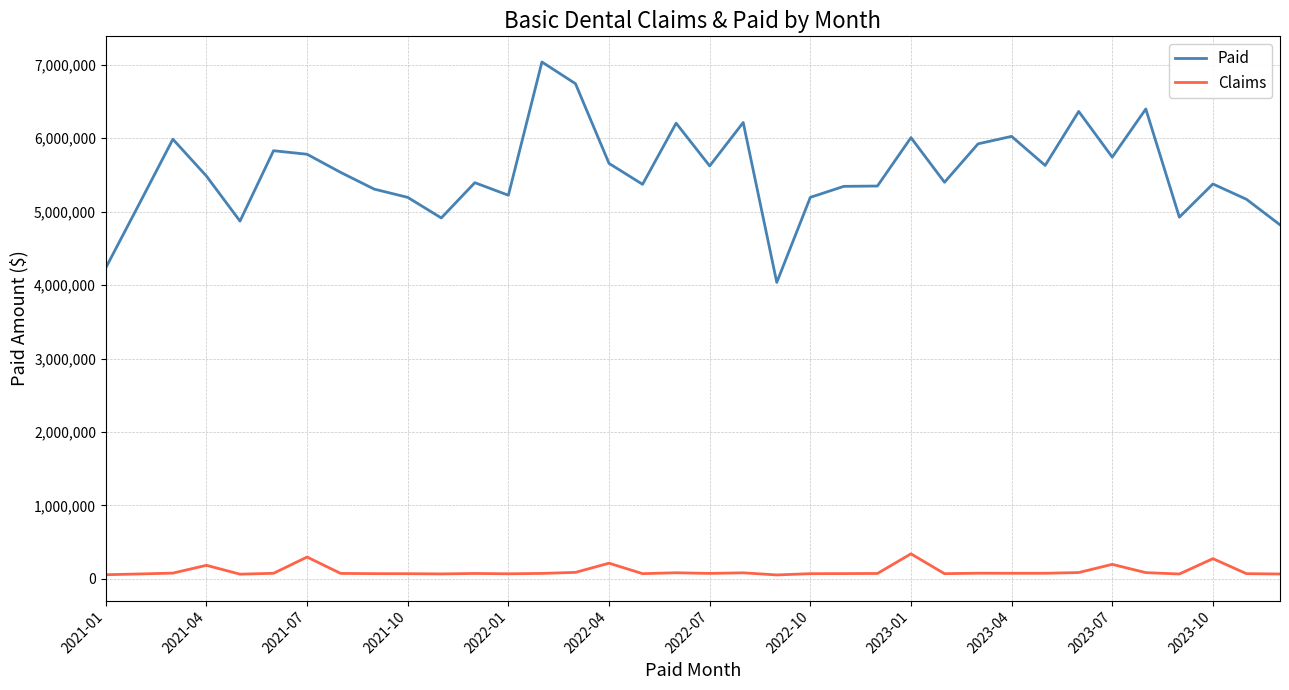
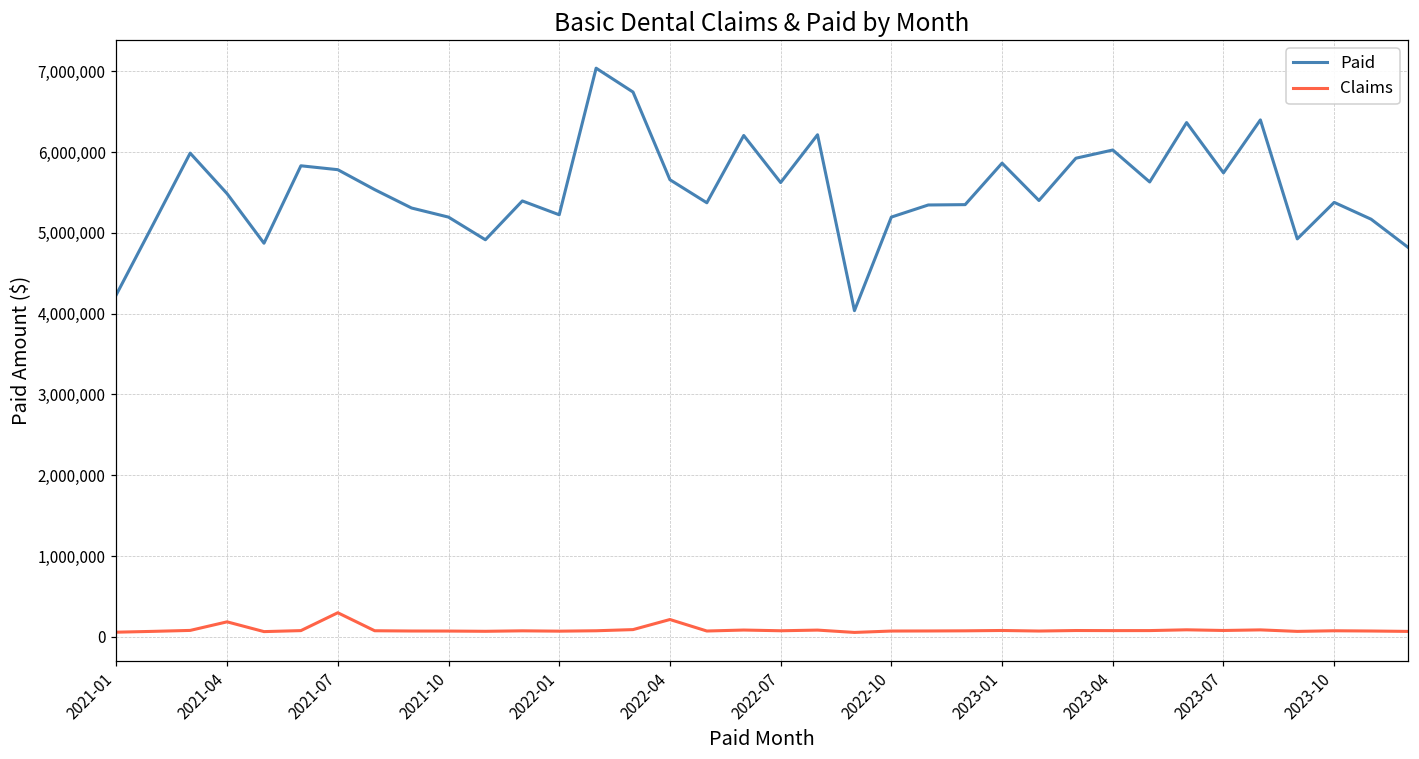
Paid, 2023-01: 6,000,000 -> 5,900,000
Claims, 2023-01: 300,000 -> 100,000
Claims, 2023-07: 200,000 -> 100,000
Claims, 2023-10: 300,000 -> 100,000
